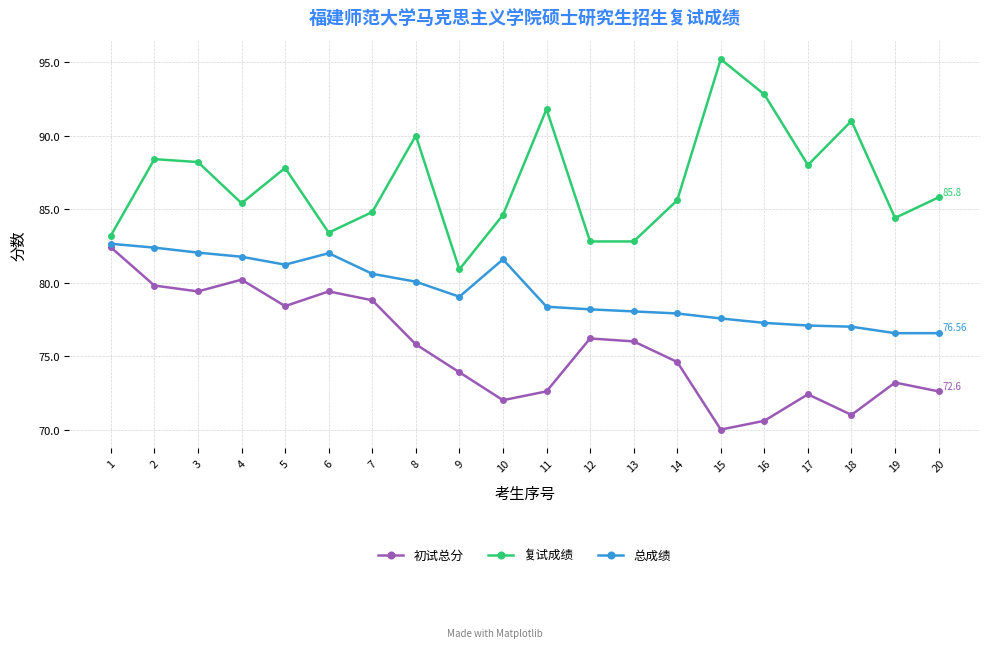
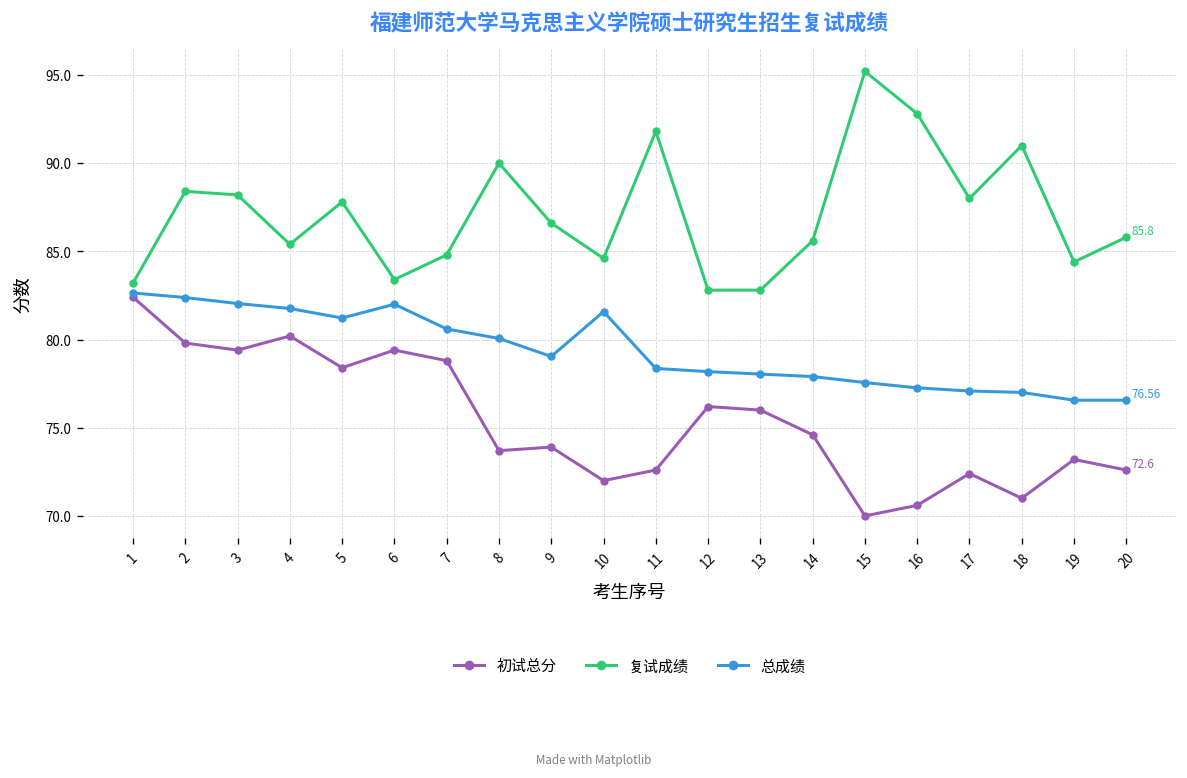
初试总分, 8: 75.8 -> 73.7
复试成绩, 9: 80.9 -> 86.6
